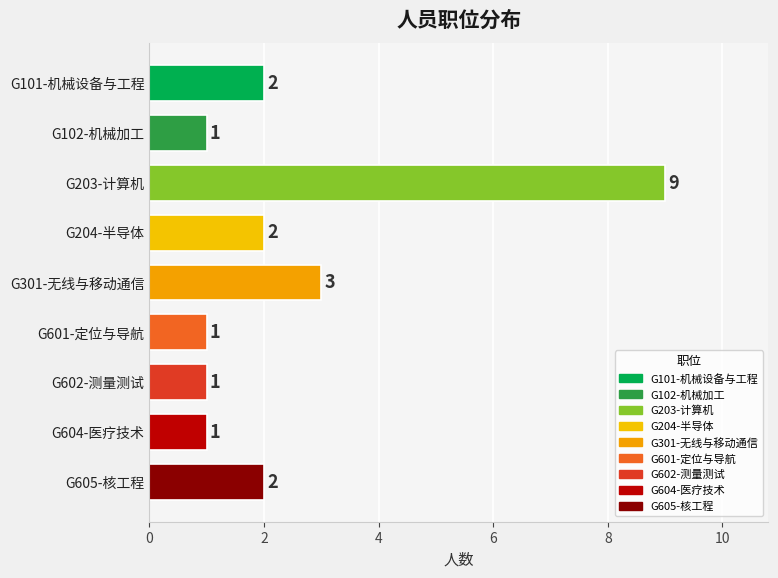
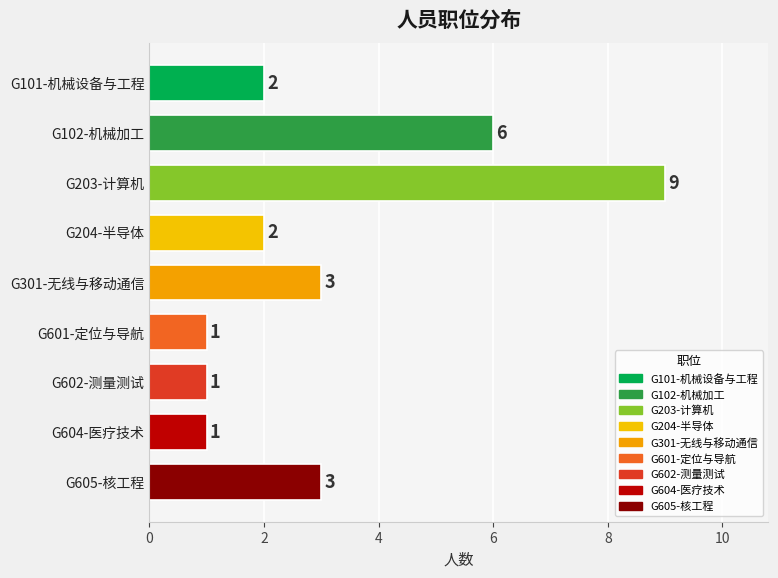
G102-机械加工: 1 -> 6
G605-核工程: 2 -> 3
